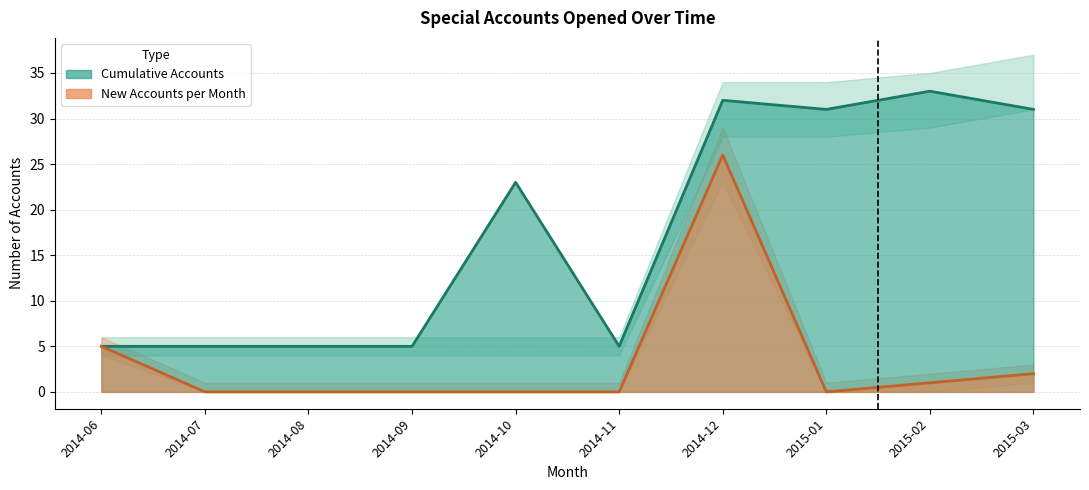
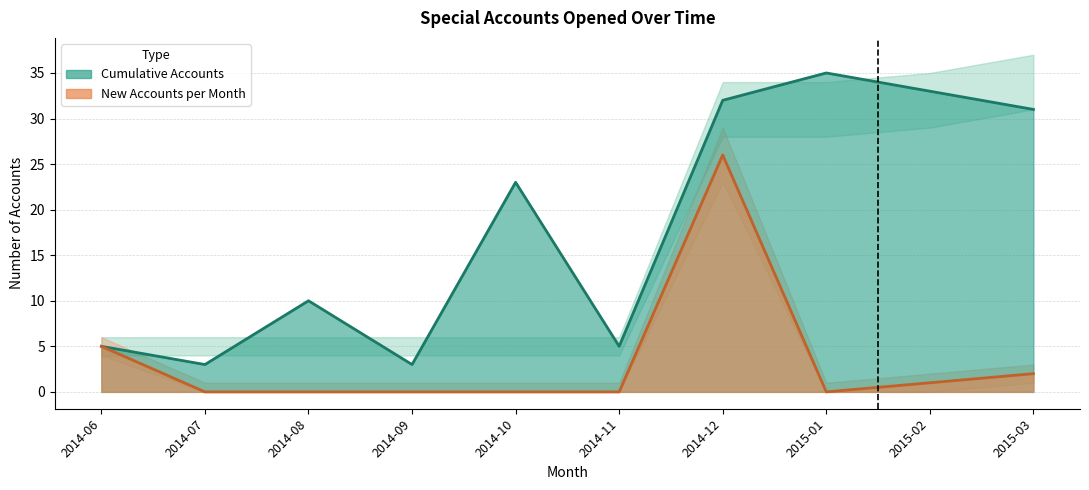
Cumulative Accounts, 2014-07: 5 -> 3
Cumulative Accounts, 2014-08: 5 -> 10
Cumulative Accounts, 2014-09: 5 -> 3
Cumulative Accounts, 2015-01: 31 -> 35
